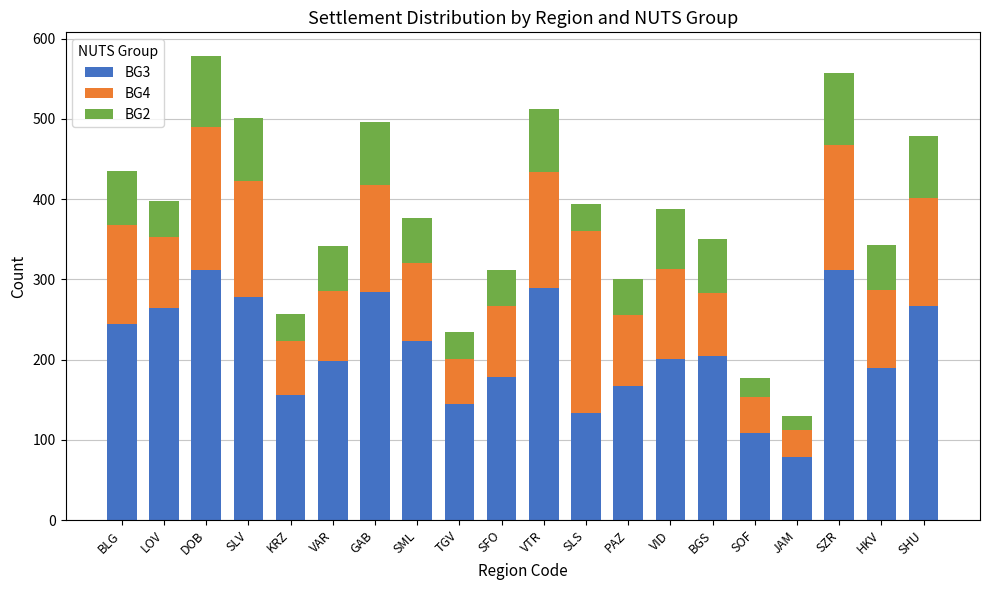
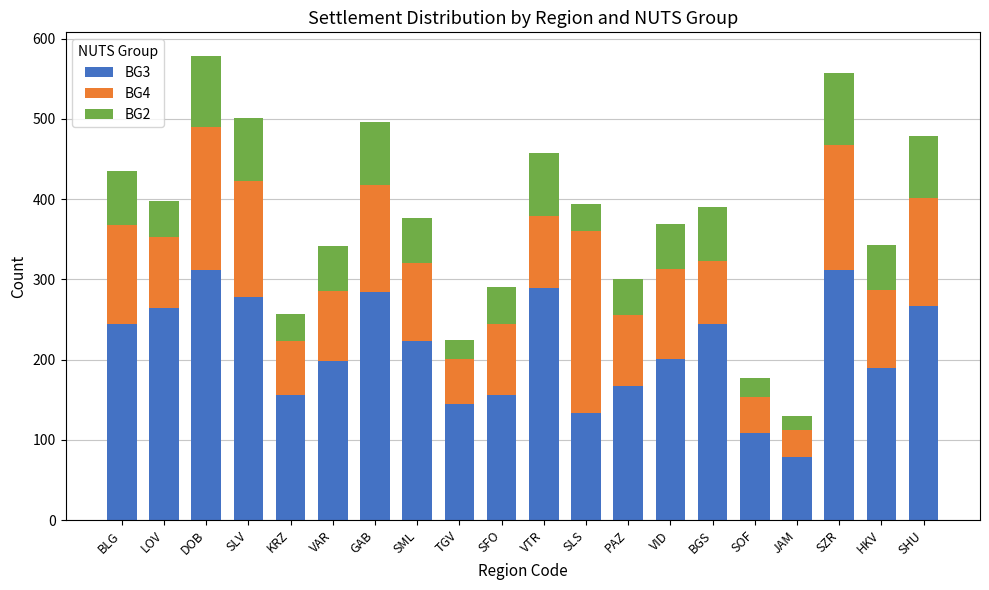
BG2, TGV: 30 -> 20
BG3, SFO: 180 -> 160
BG4, VTR: 150 -> 90
BG2, VID: 80 -> 60
BG3, BGS: 210 -> 250
